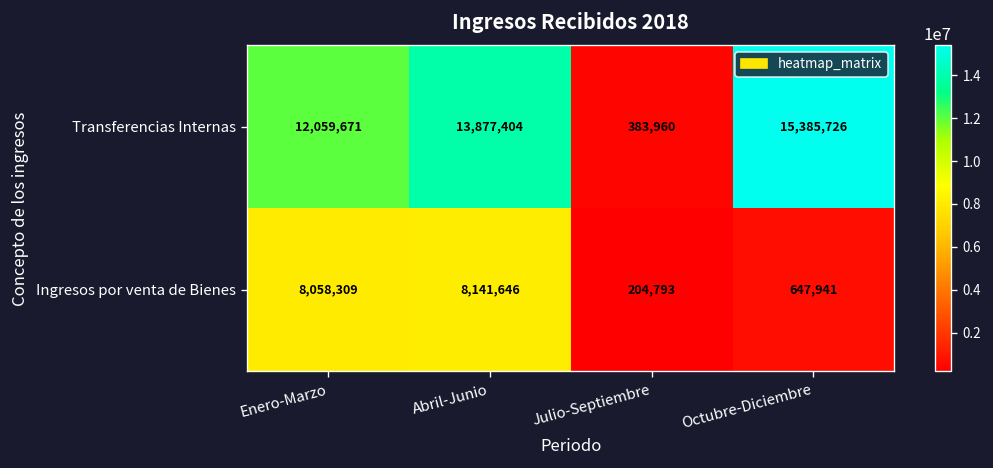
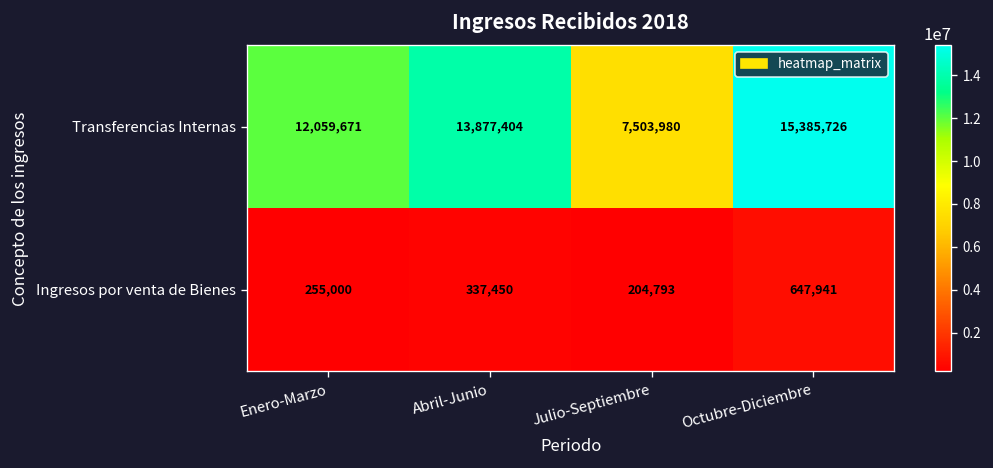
Transferencias Internas, Julio-Septiembre: 383,960 -> 7,503,980
Ingresos por venta de Bienes, Enero-Marzo: 8,058,309 -> 255,000
Ingresos por venta de Bienes, Abril-Junio: 8,141,646 -> 337,450
